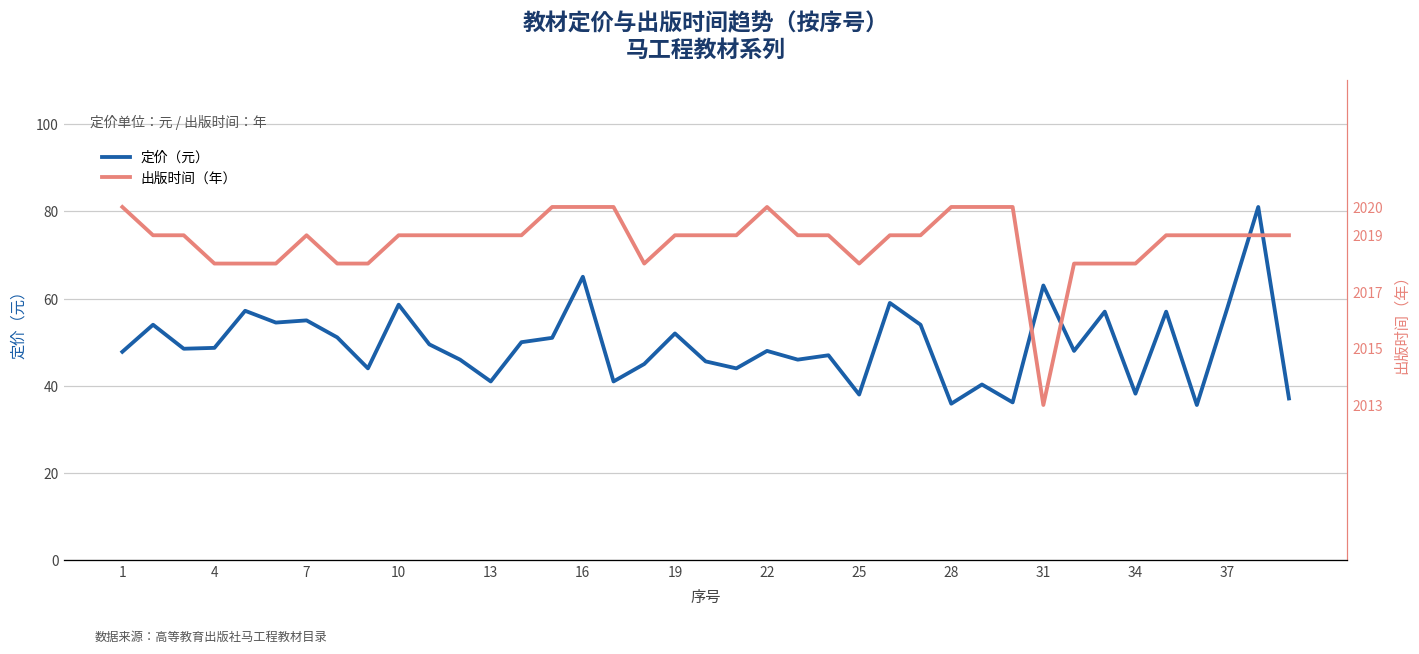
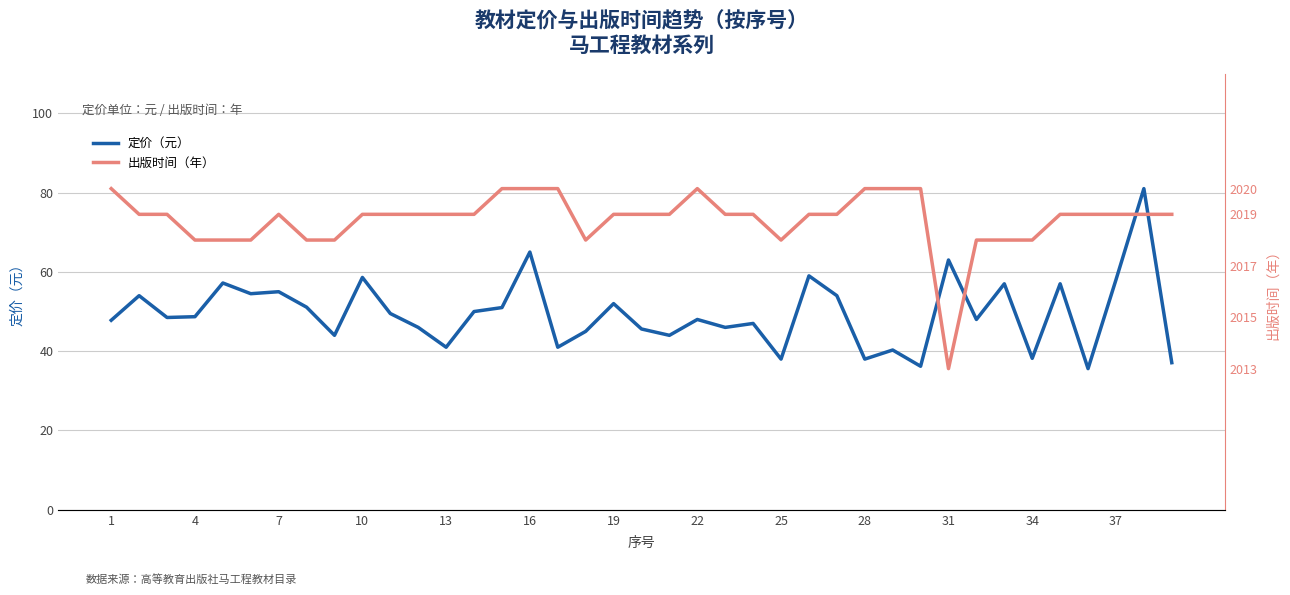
定价（元）, 28: 36 -> 38
